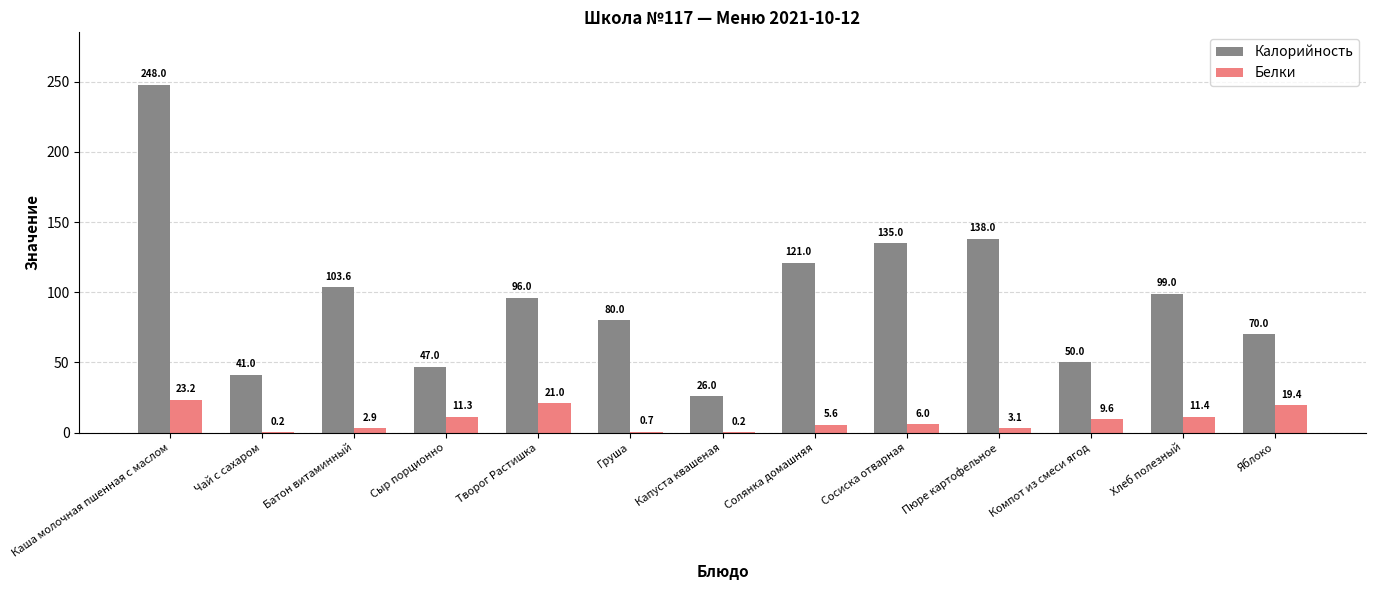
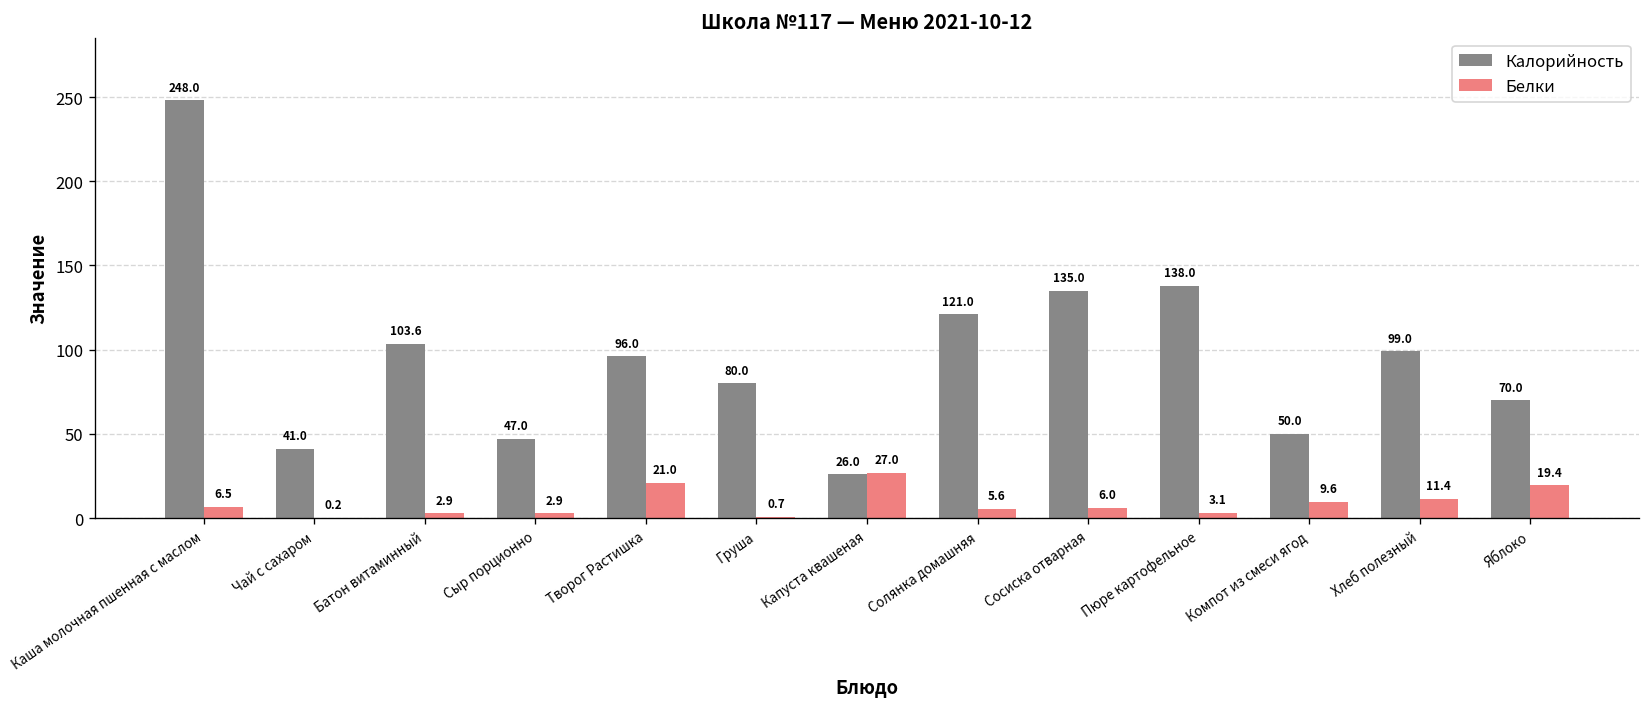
Белки, Каша молочная пшенная с маслом: 23.2 -> 6.5
Белки, Сыр порционно: 11.3 -> 2.9
Белки, Капуста квашеная: 0.2 -> 27.0
